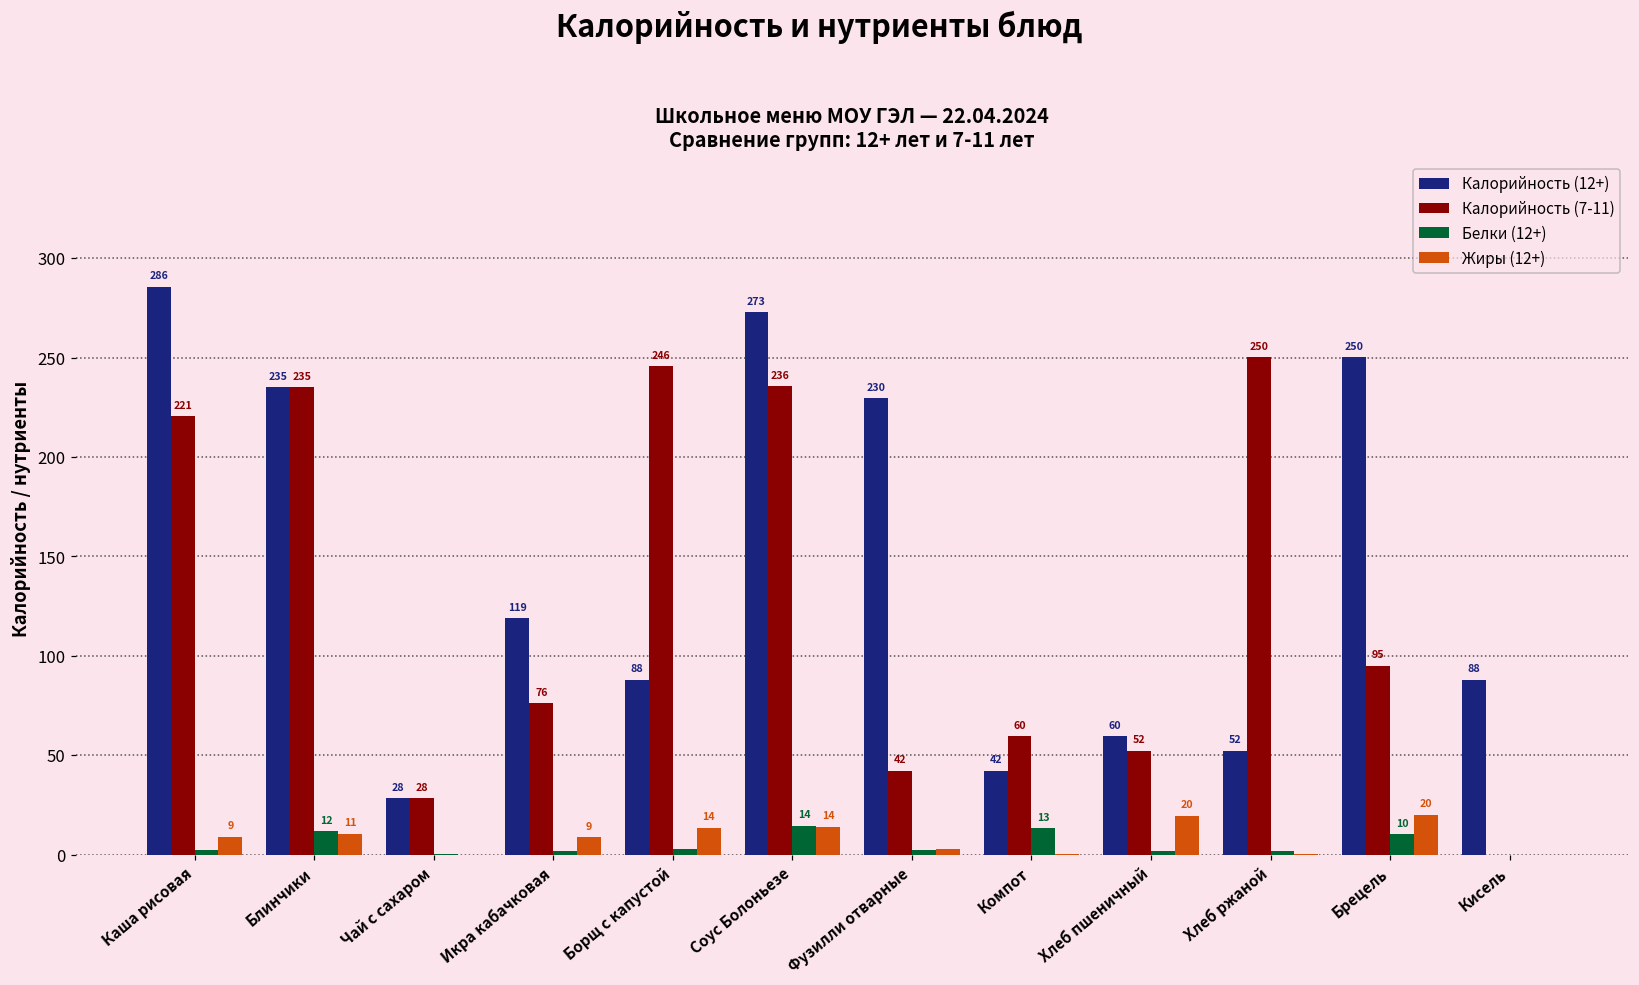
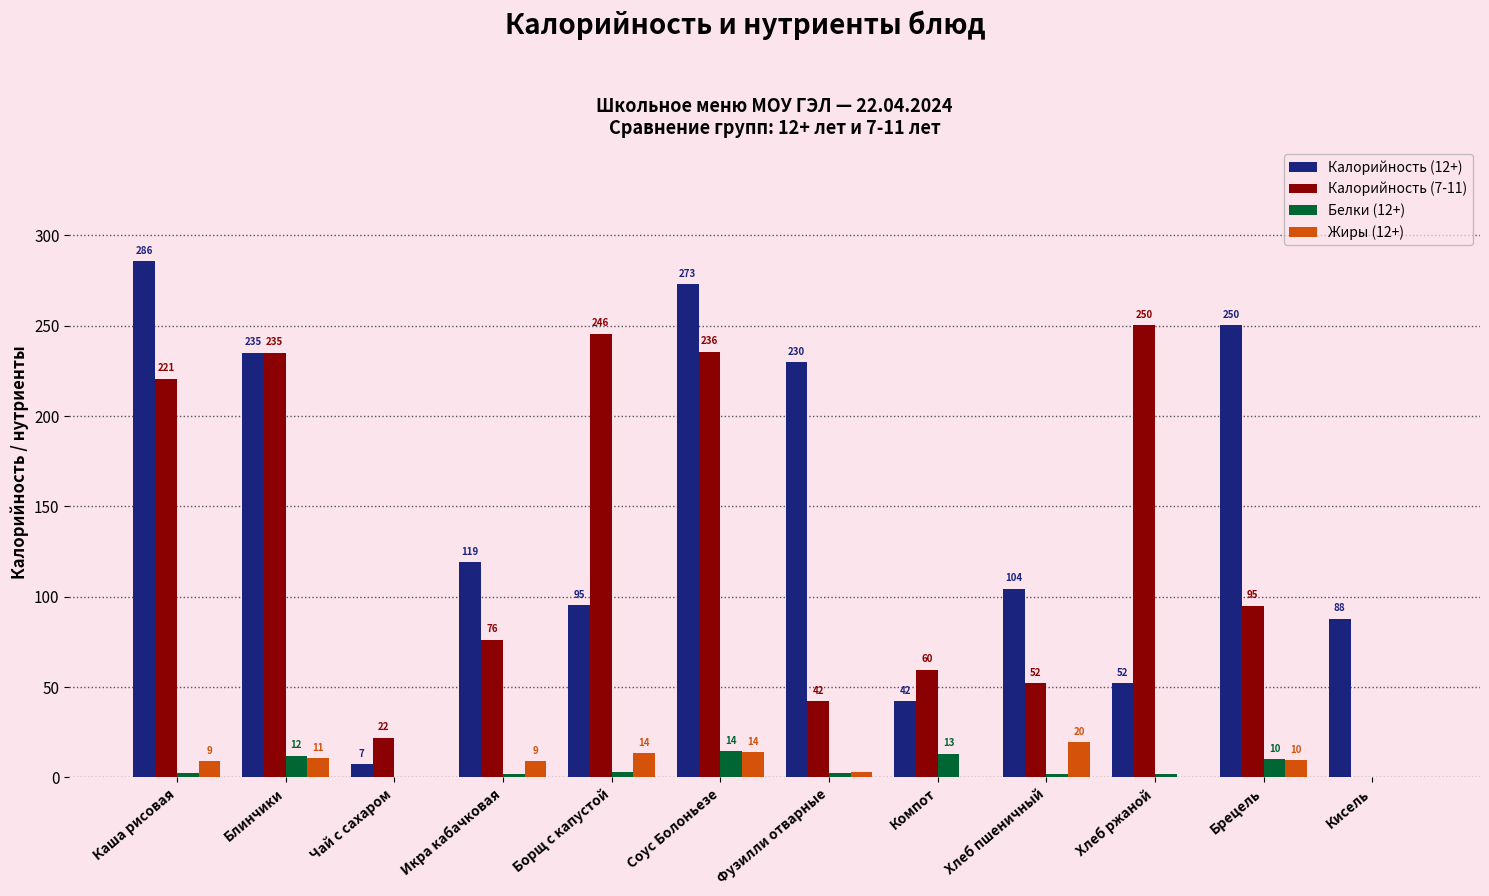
Калорийность (12+), Чай с сахаром: 28 -> 7
Калорийность (7-11), Чай с сахаром: 28 -> 22
Калорийность (12+), Борщ с капустой: 88 -> 95
Калорийность (12+), Хлеб пшеничный: 60 -> 104
Жиры (12+), Брецель: 20 -> 10
